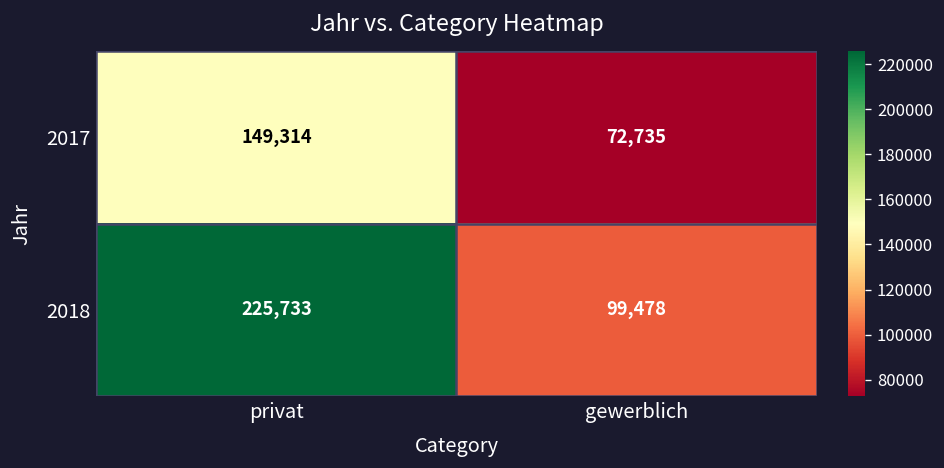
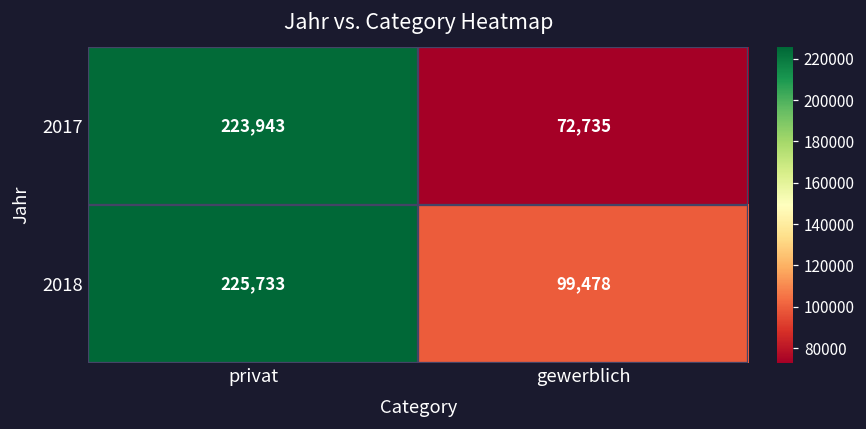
2017, privat: 149,314 -> 223,943
